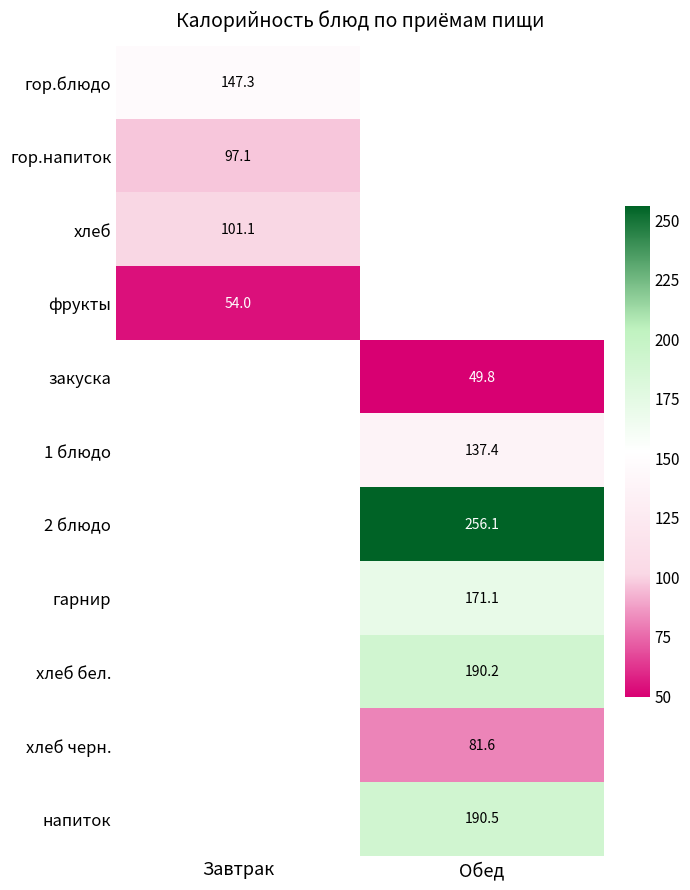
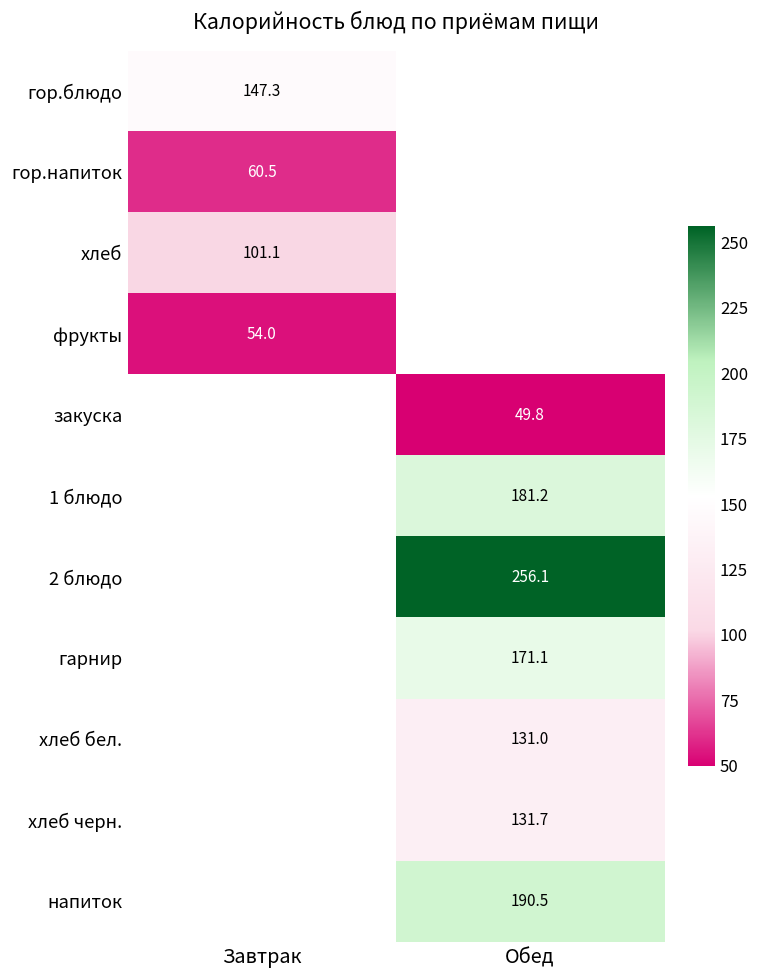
гор.напиток, Завтрак: 97.1 -> 60.5
1 блюдо, Обед: 137.4 -> 181.2
хлеб бел., Обед: 190.2 -> 131.0
хлеб черн., Обед: 81.6 -> 131.7
